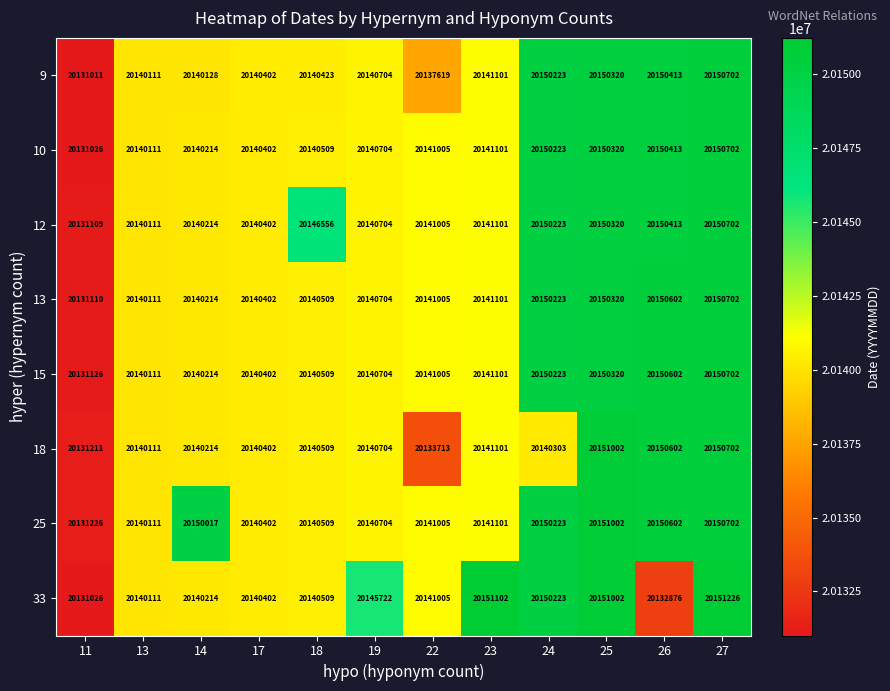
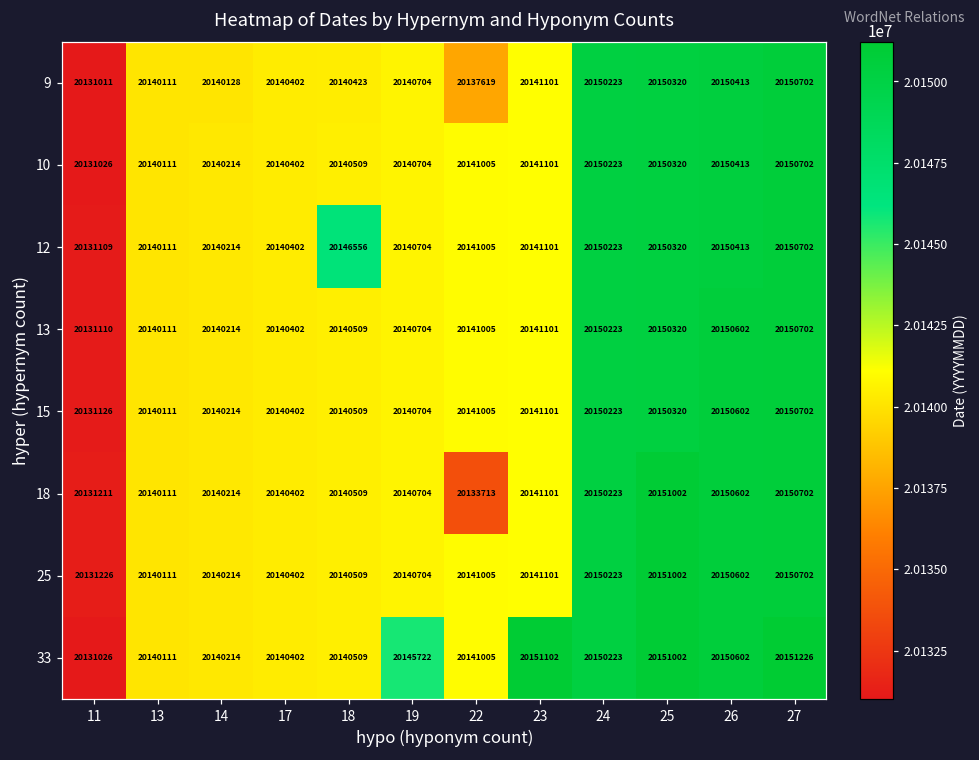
18, 24: 20140303 -> 20150223
25, 14: 20150017 -> 20140214
33, 26: 20132876 -> 20150602
